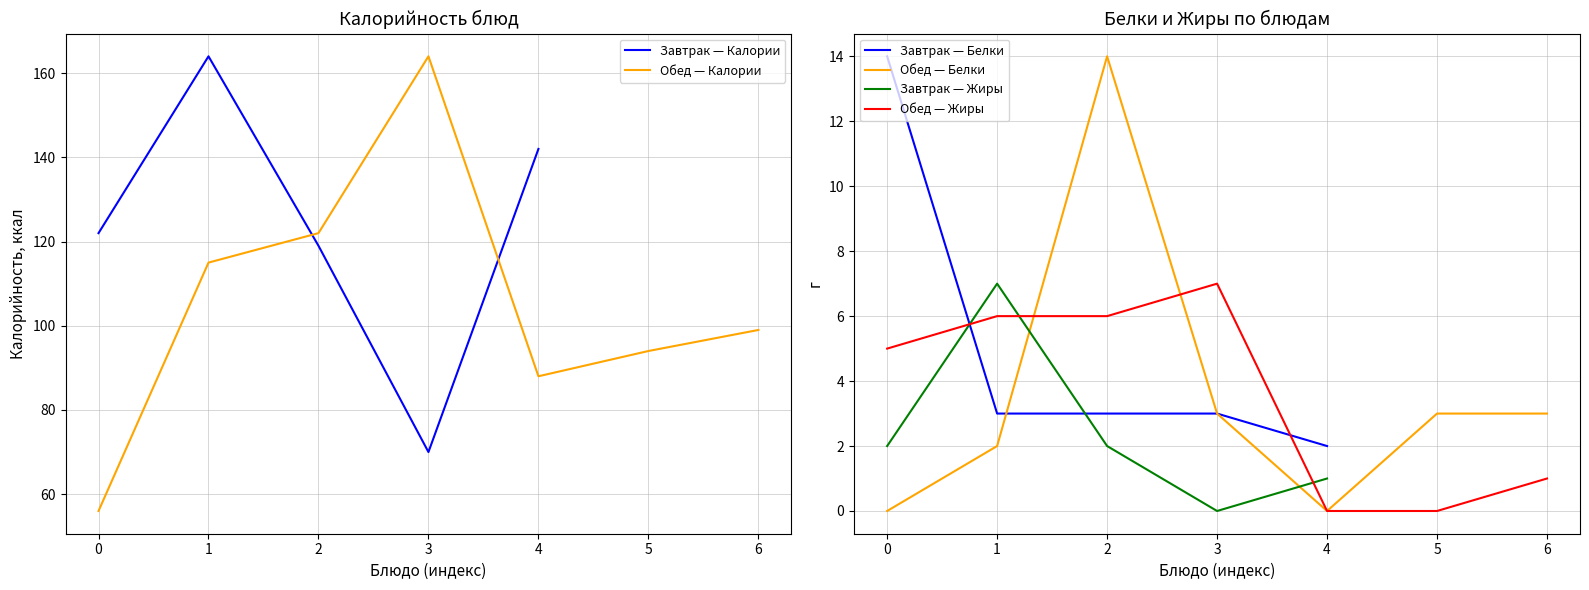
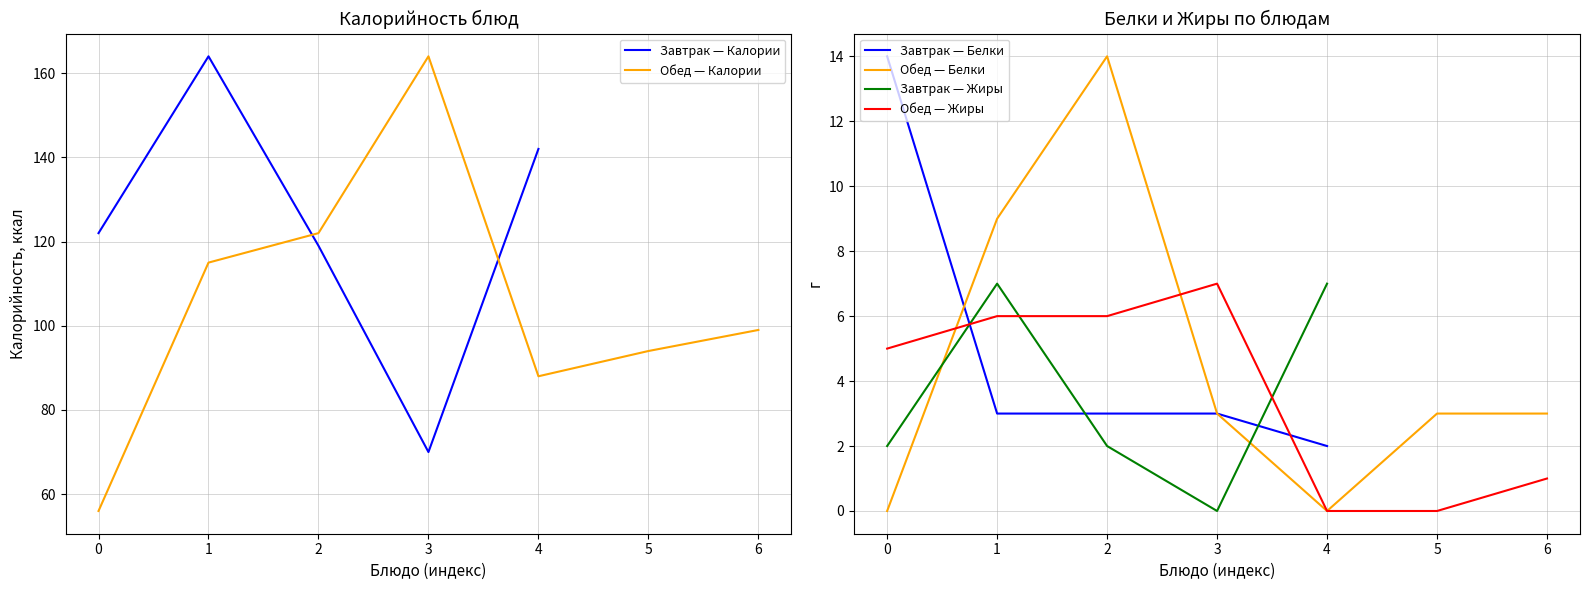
Белки и Жиры по блюдам, Обед — Белки, 1: 2 -> 9
Белки и Жиры по блюдам, Завтрак — Жиры, 4: 1 -> 7
